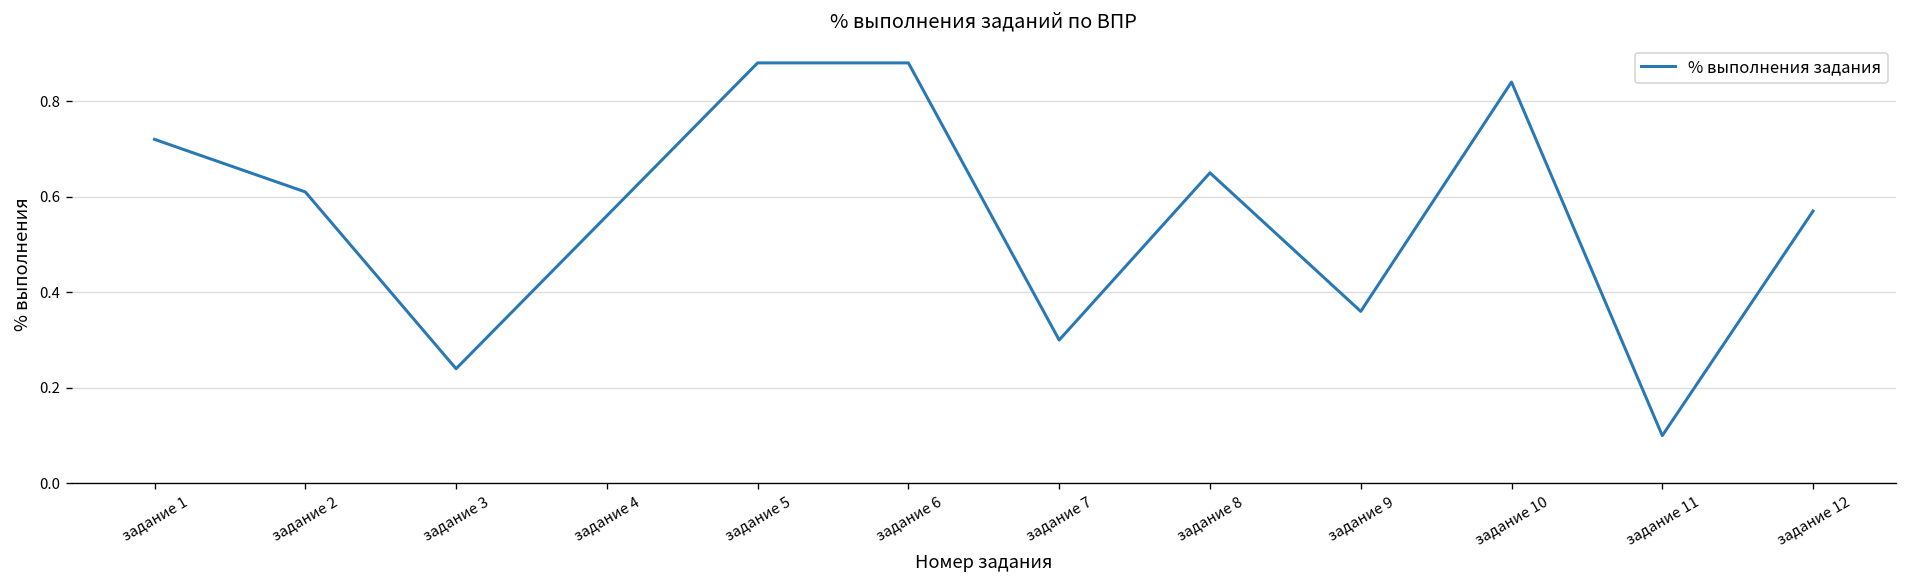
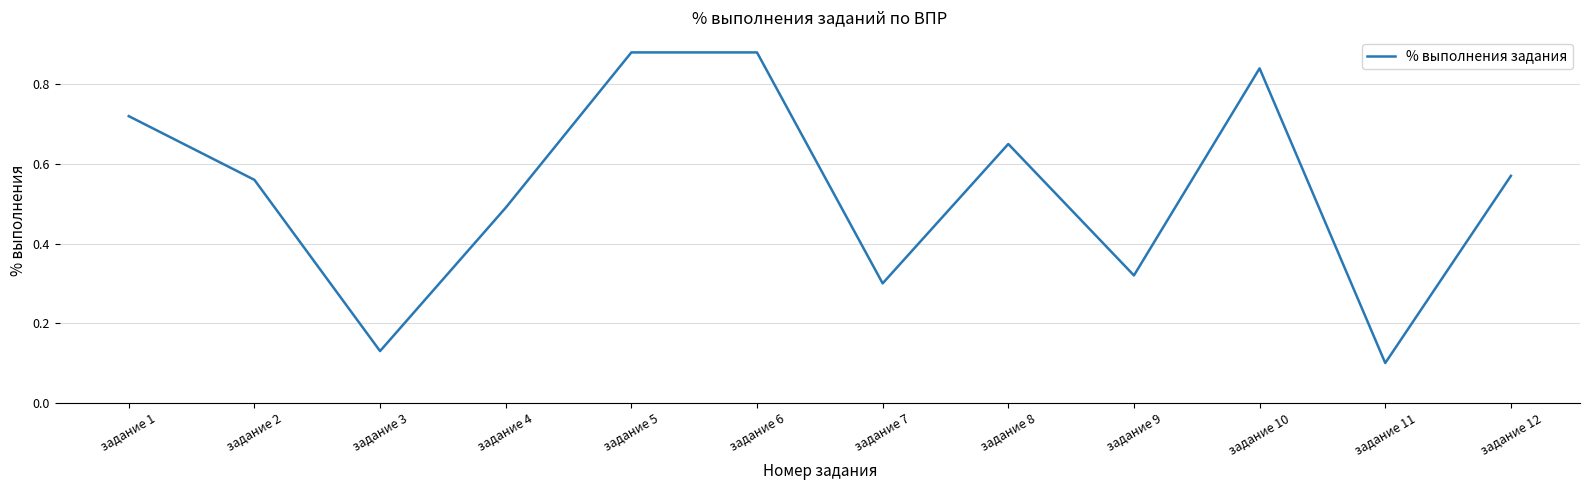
задание 2: 0.61 -> 0.56
задание 3: 0.24 -> 0.13
задание 4: 0.56 -> 0.49
задание 9: 0.36 -> 0.32
